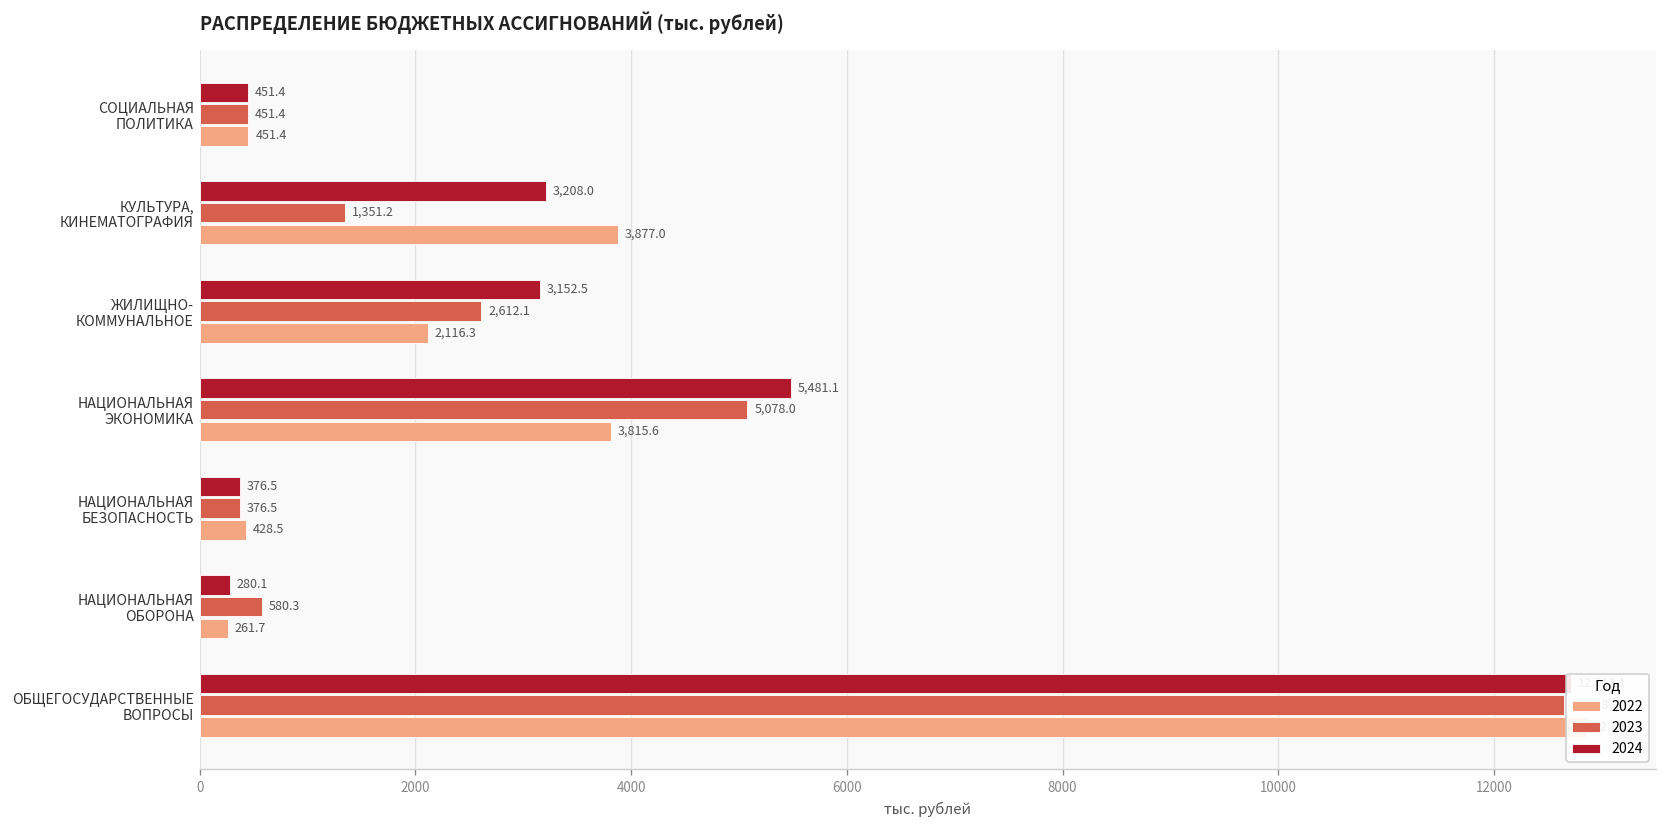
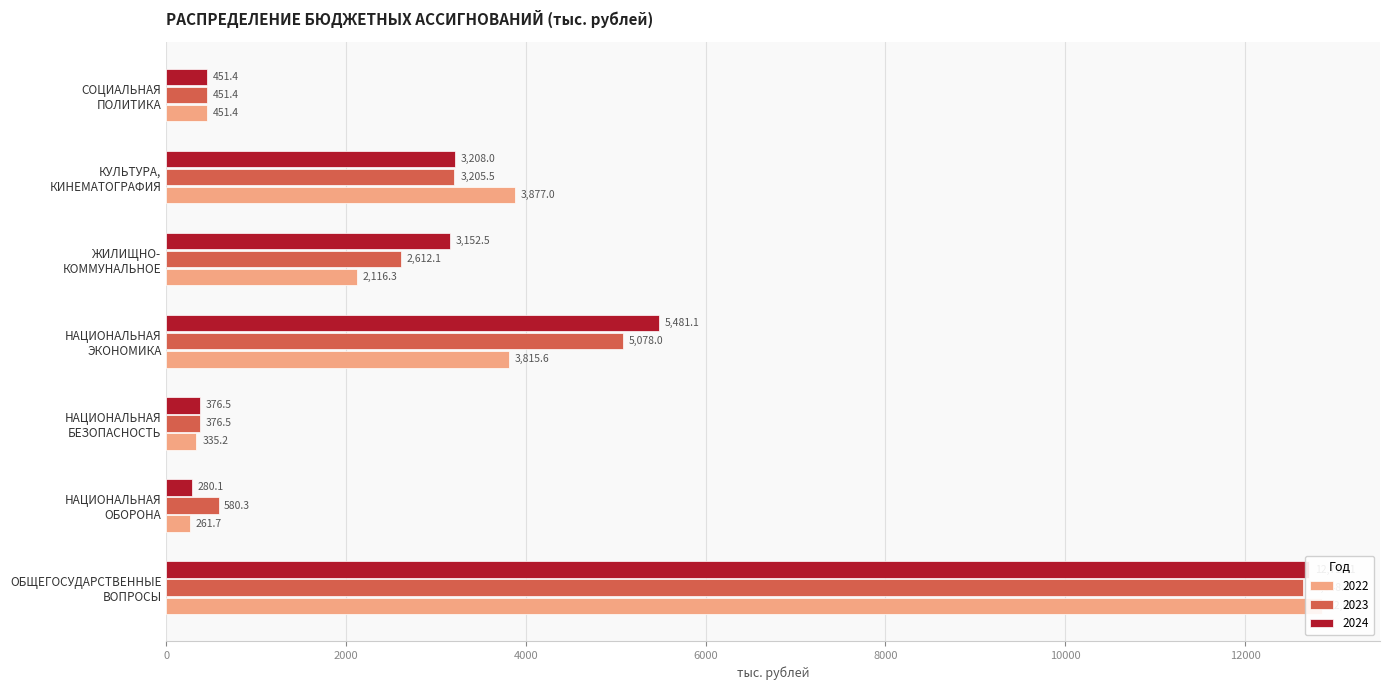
2023, КУЛЬТУРА, КИНЕМАТОГРАФИЯ: 1,351.2 -> 3,205.5
2022, НАЦИОНАЛЬНАЯ БЕЗОПАСНОСТЬ: 428.5 -> 335.2
